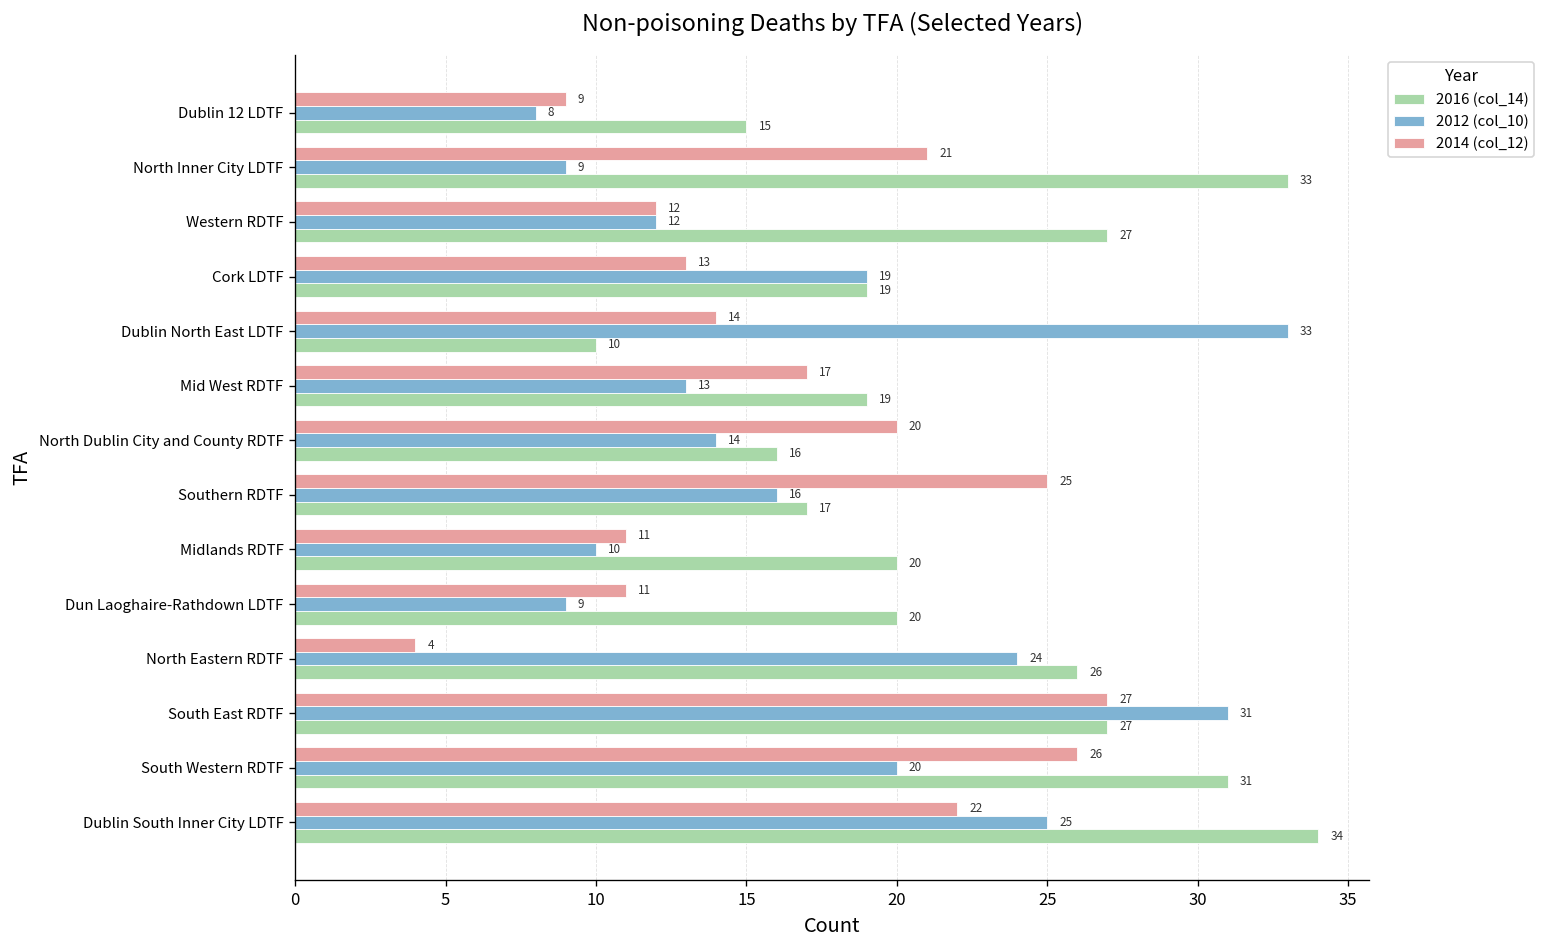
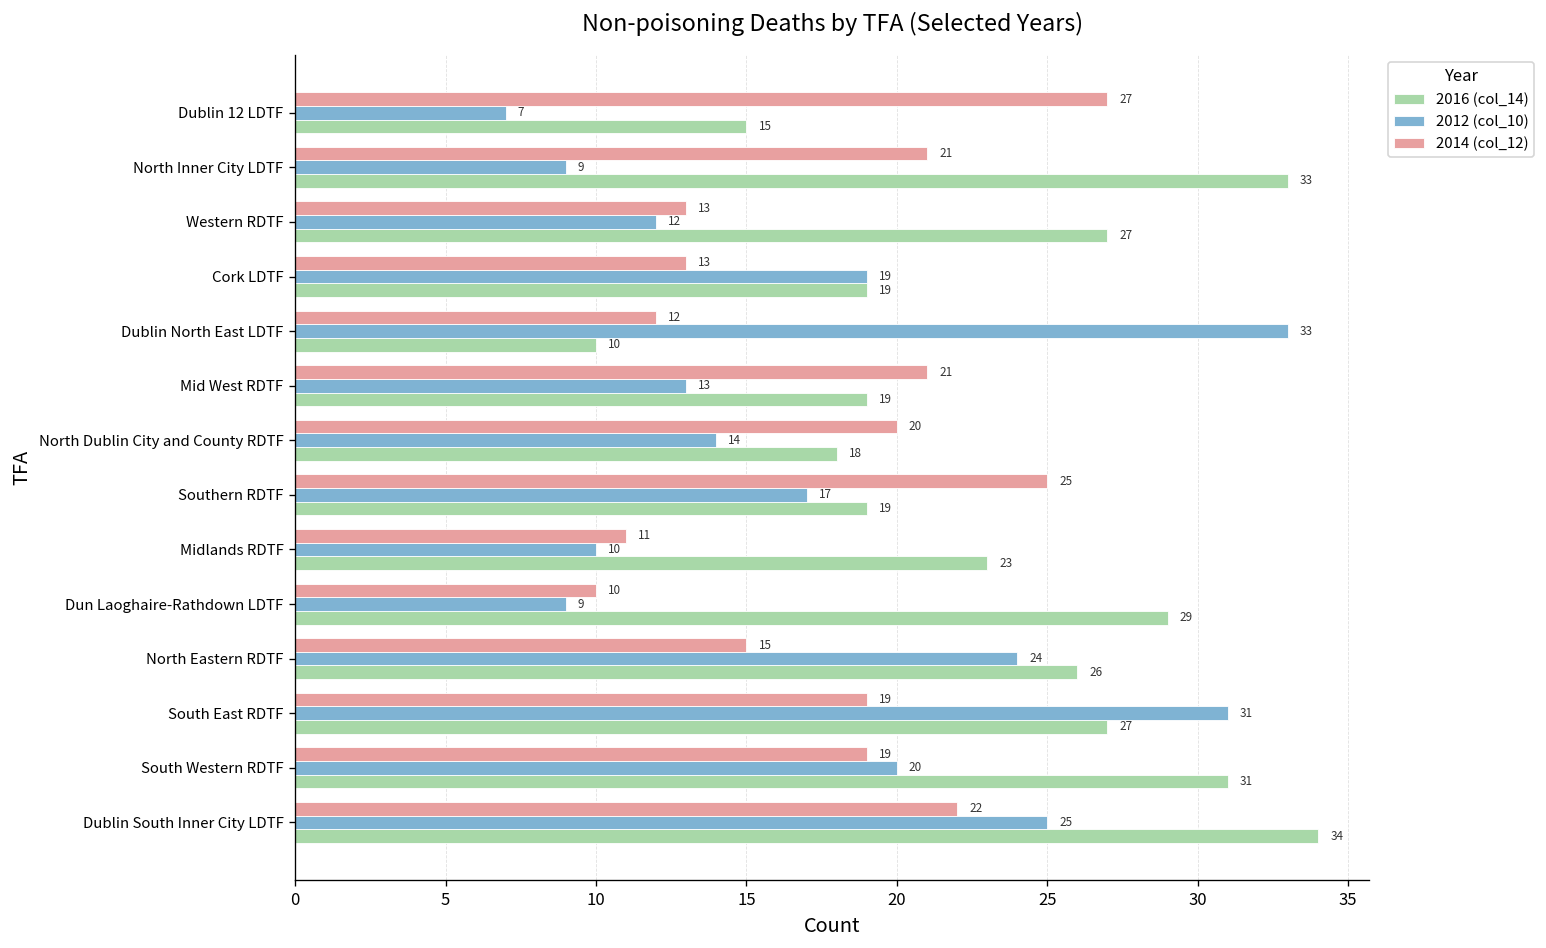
2014 (col_12), Dublin 12 LDTF: 9 -> 27
2012 (col_10), Dublin 12 LDTF: 8 -> 7
2014 (col_12), Western RDTF: 12 -> 13
2014 (col_12), Dublin North East LDTF: 14 -> 12
2014 (col_12), Mid West RDTF: 17 -> 21
2016 (col_14), North Dublin City and County RDTF: 16 -> 18
2012 (col_10), Southern RDTF: 16 -> 17
2016 (col_14), Southern RDTF: 17 -> 19
2016 (col_14), Midlands RDTF: 20 -> 23
2014 (col_12), Dun Laoghaire-Rathdown LDTF: 11 -> 10
2016 (col_14), Dun Laoghaire-Rathdown LDTF: 20 -> 29
2014 (col_12), North Eastern RDTF: 4 -> 15
2014 (col_12), South East RDTF: 27 -> 19
2014 (col_12), South Western RDTF: 26 -> 19
